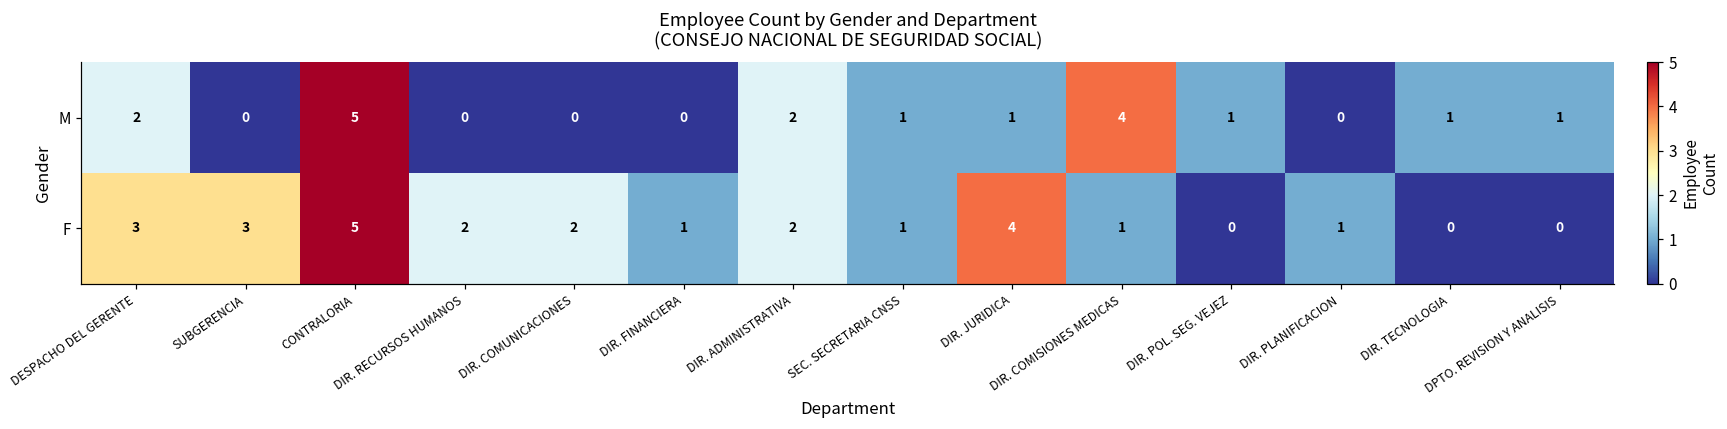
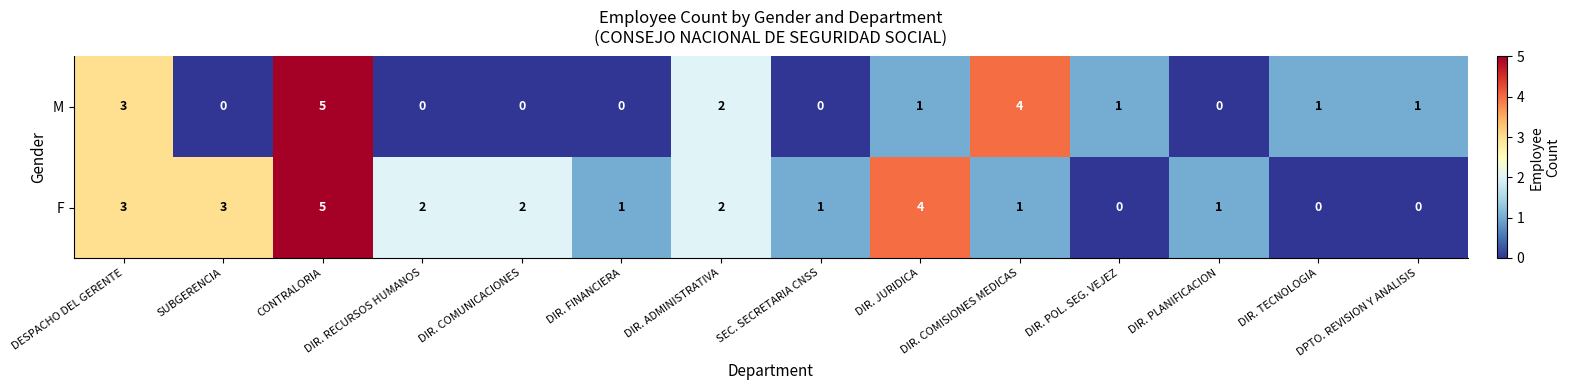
M, DESPACHO DEL GERENTE: 2 -> 3
M, SEC. SECRETARIA CNSS: 1 -> 0
